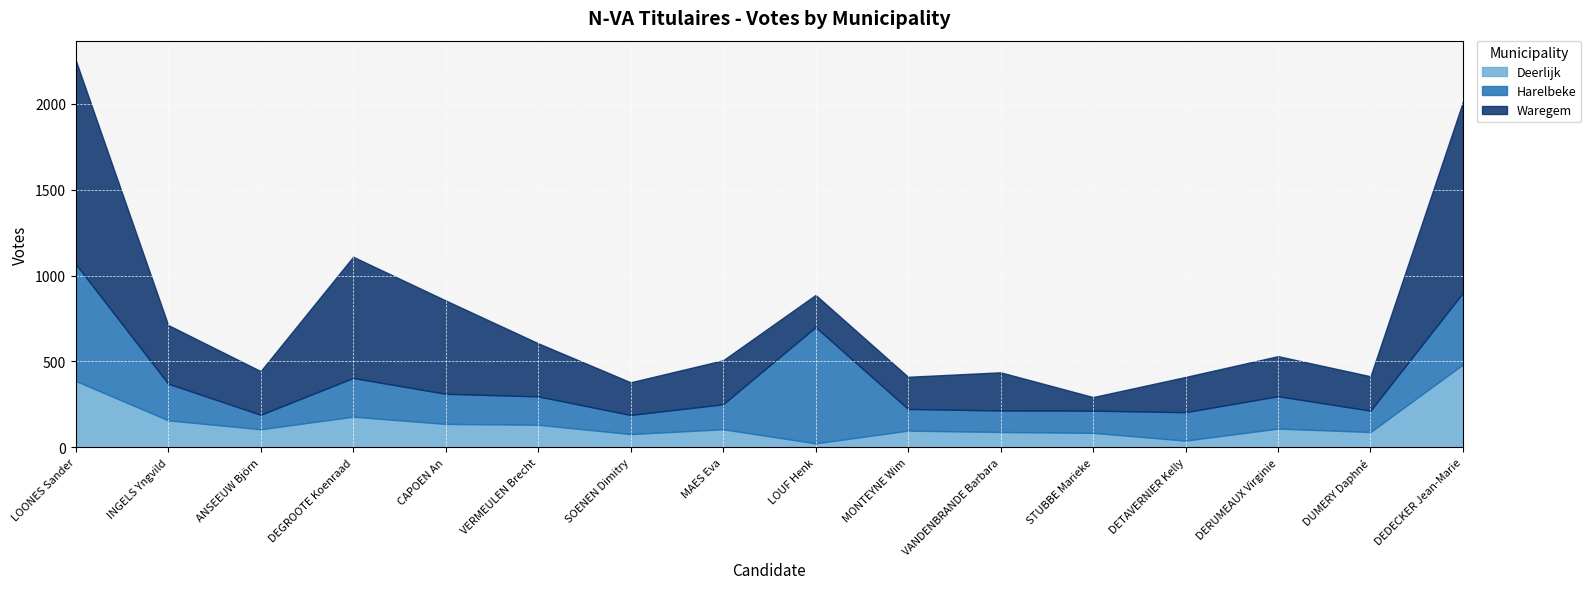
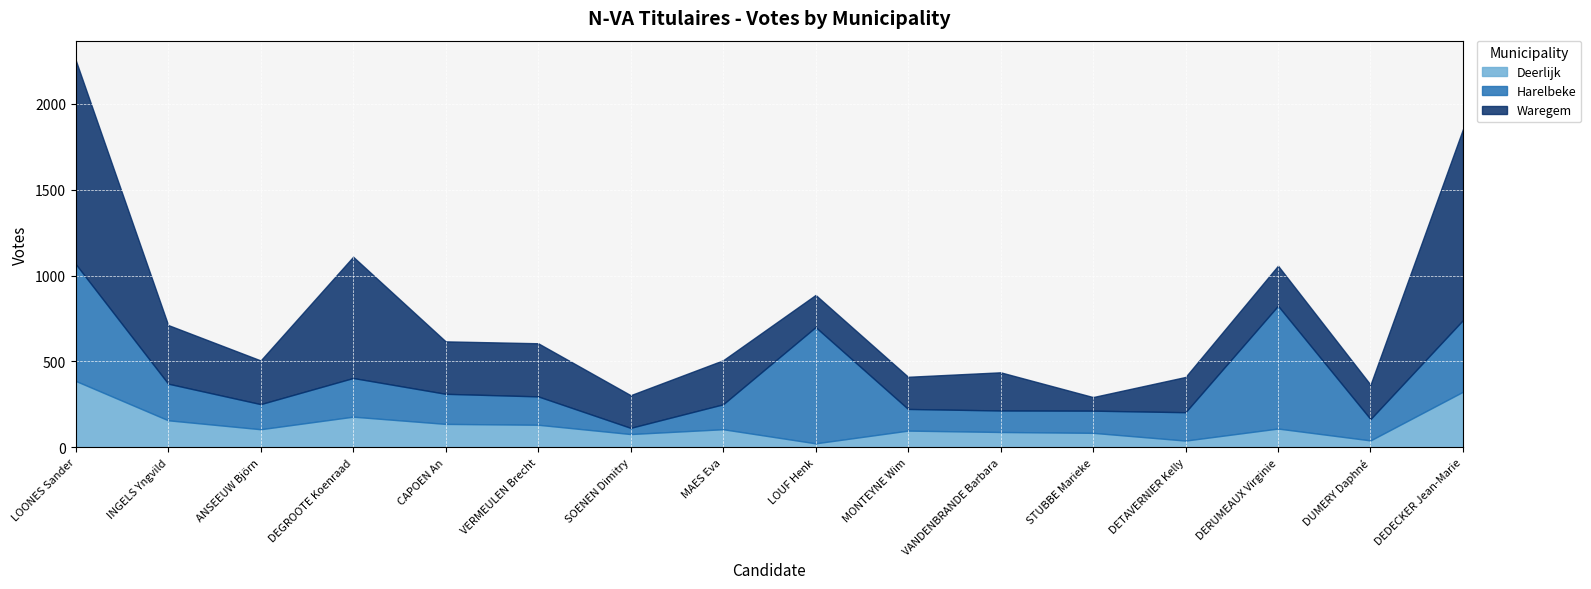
Harelbeke, ANSEEUW Björn: 80 -> 150
Waregem, CAPOEN An: 540 -> 310
Harelbeke, SOENEN Dimitry: 110 -> 40
Harelbeke, DERUMEAUX Virginie: 190 -> 710
Deerlijk, DUMERY Daphné: 90 -> 40
Deerlijk, DEDECKER Jean-Marie: 480 -> 320
